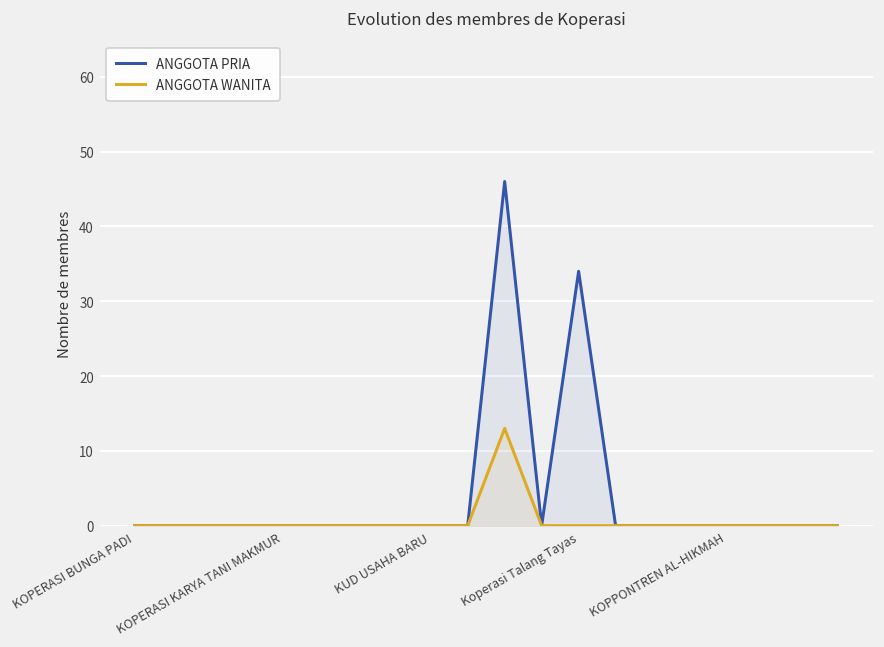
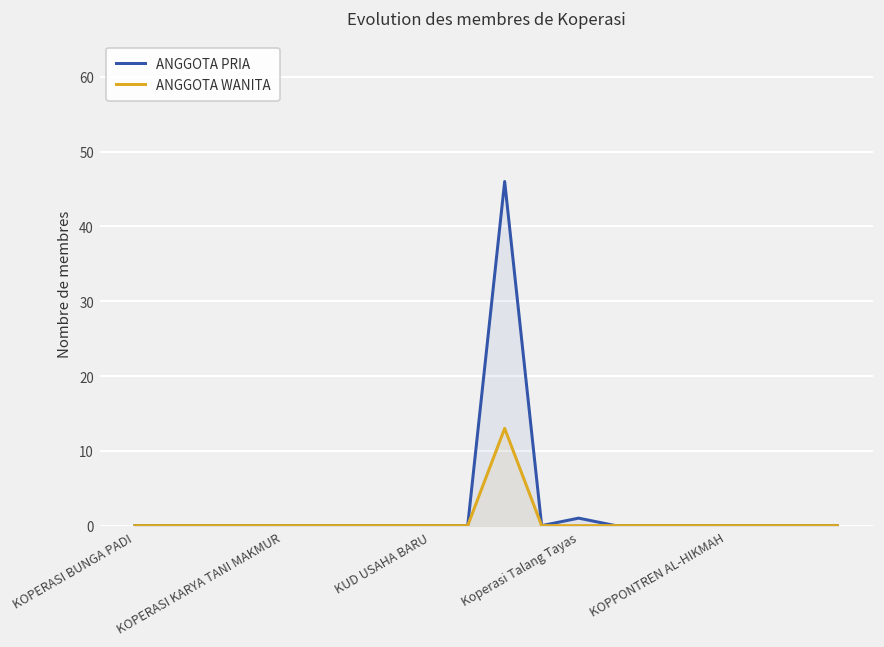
ANGGOTA PRIA, Koperasi Talang Tayas: 34 -> 1
